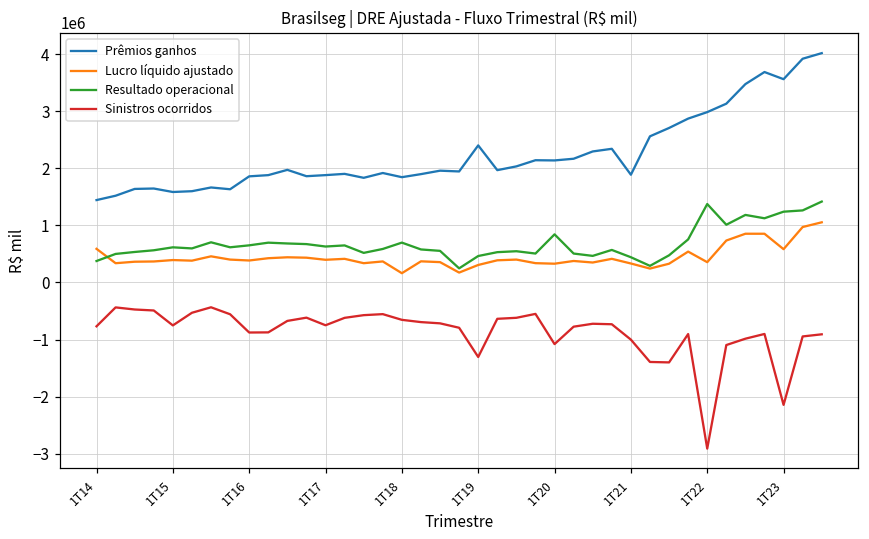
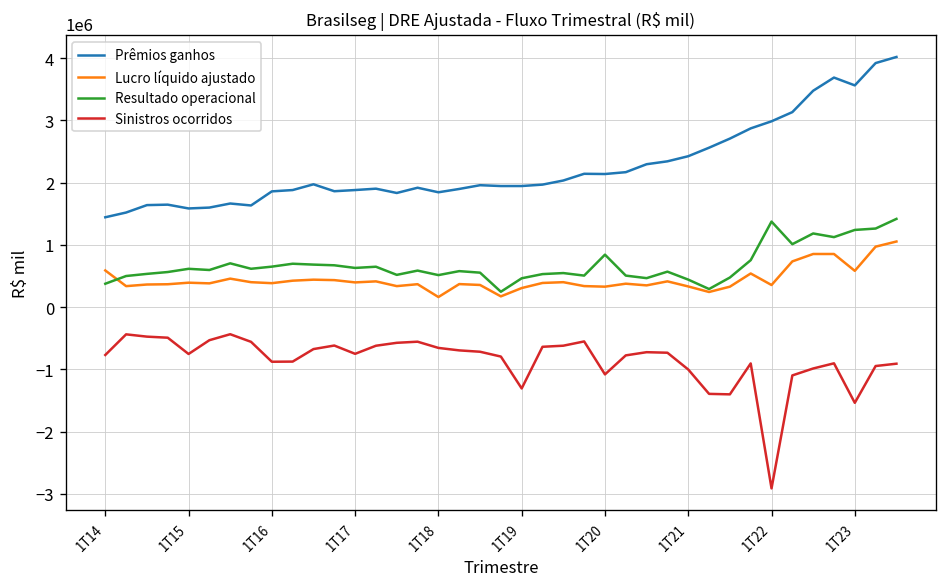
Resultado operacional, 1T18: 700000 -> 500000
Prêmios ganhos, 1T19: 2400000 -> 1900000
Prêmios ganhos, 1T21: 1900000 -> 2400000
Sinistros ocorridos, 1T23: -2100000 -> -1500000
